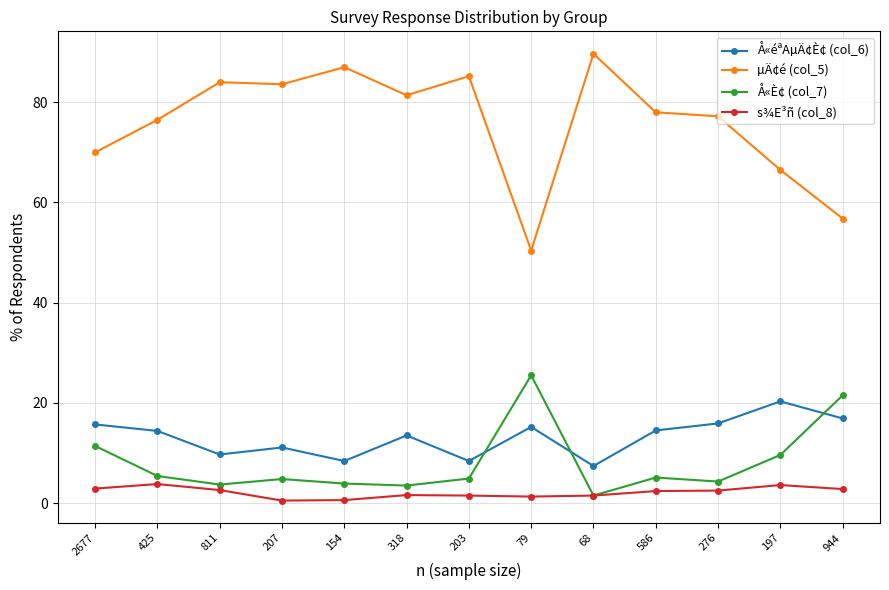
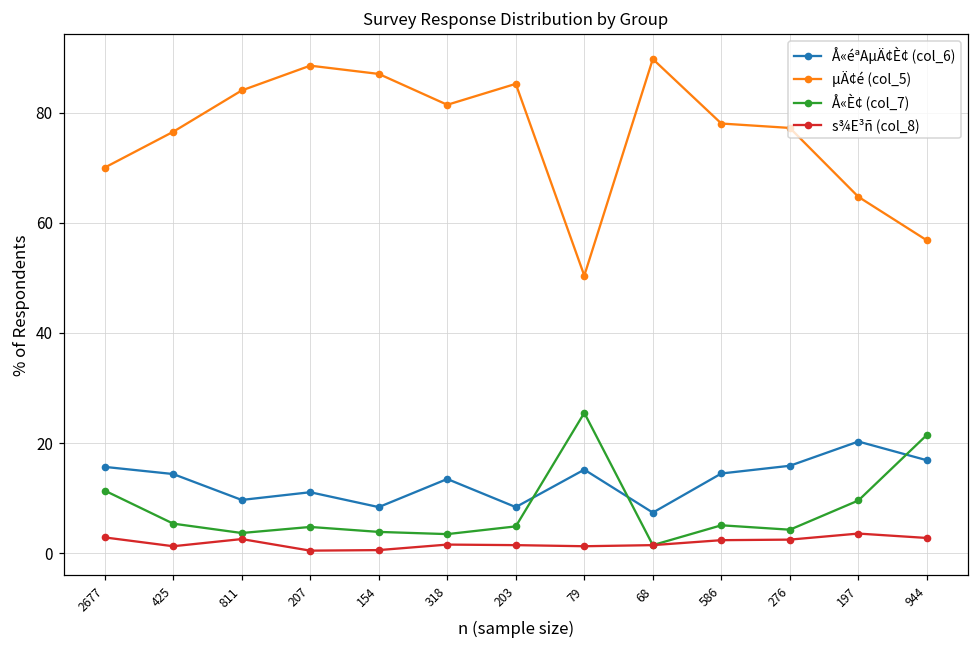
s¾E³ñ (col_8), 425: 4 -> 1
µÄ¢é (col_5), 207: 84 -> 89
µÄ¢é (col_5), 197: 67 -> 65
